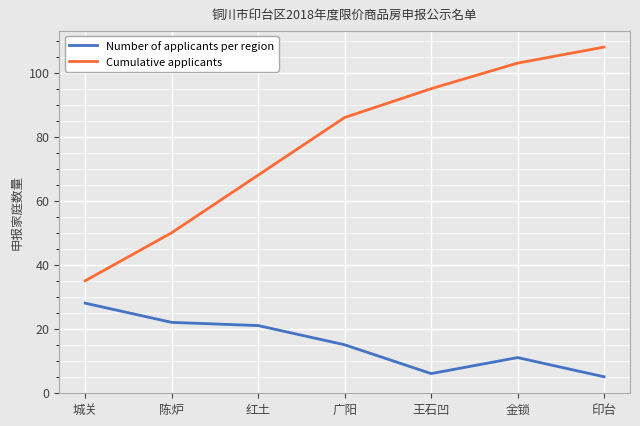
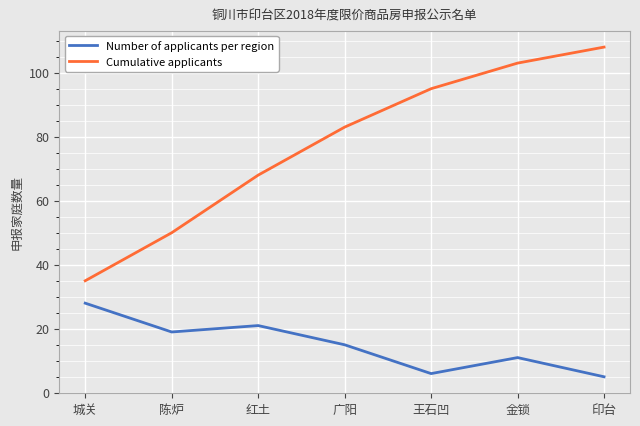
Number of applicants per region, 陈炉: 22 -> 19
Cumulative applicants, 广阳: 86 -> 83
